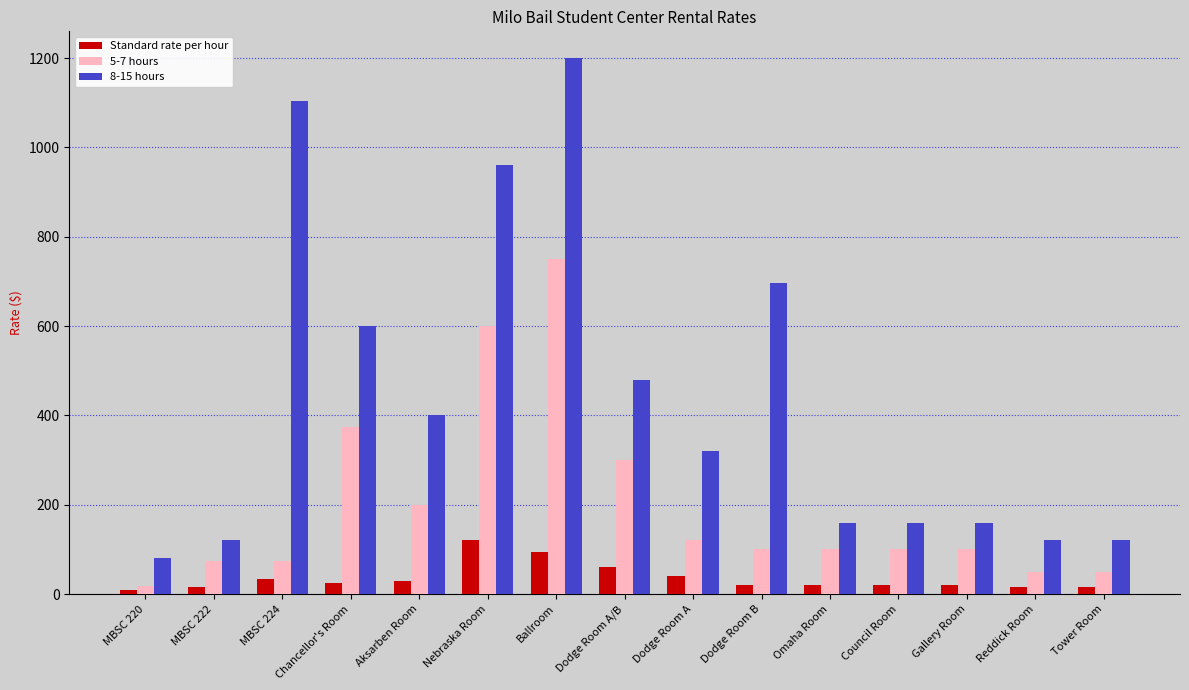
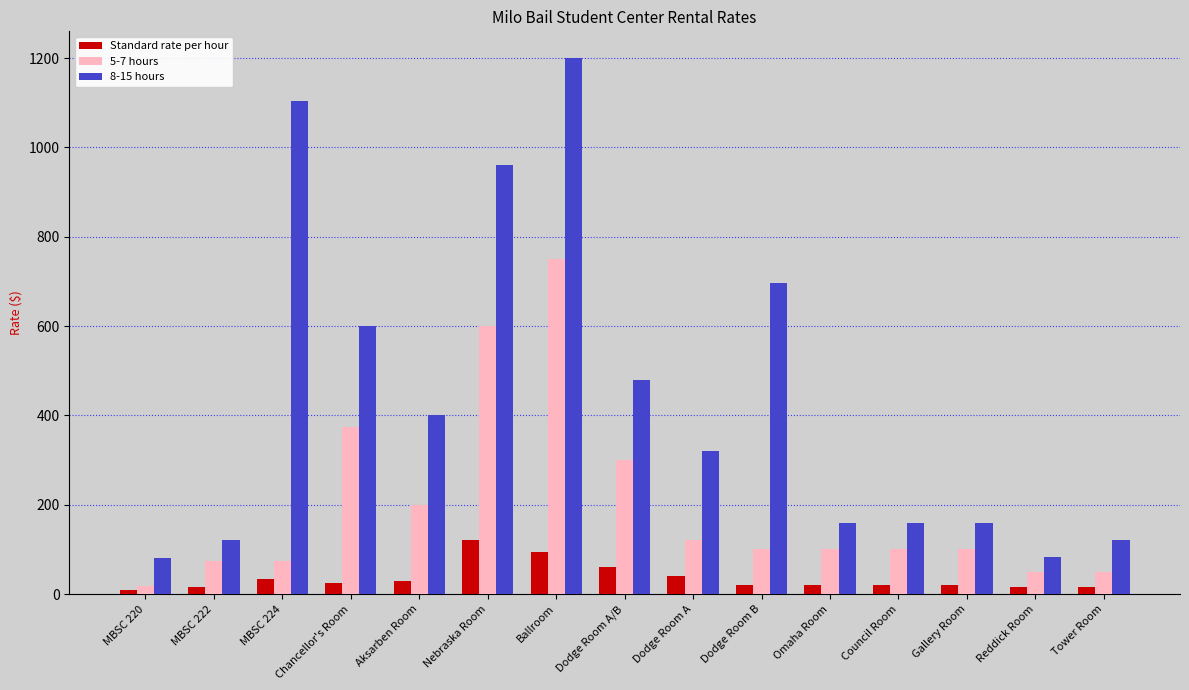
8-15 hours, Reddick Room: 120 -> 80
